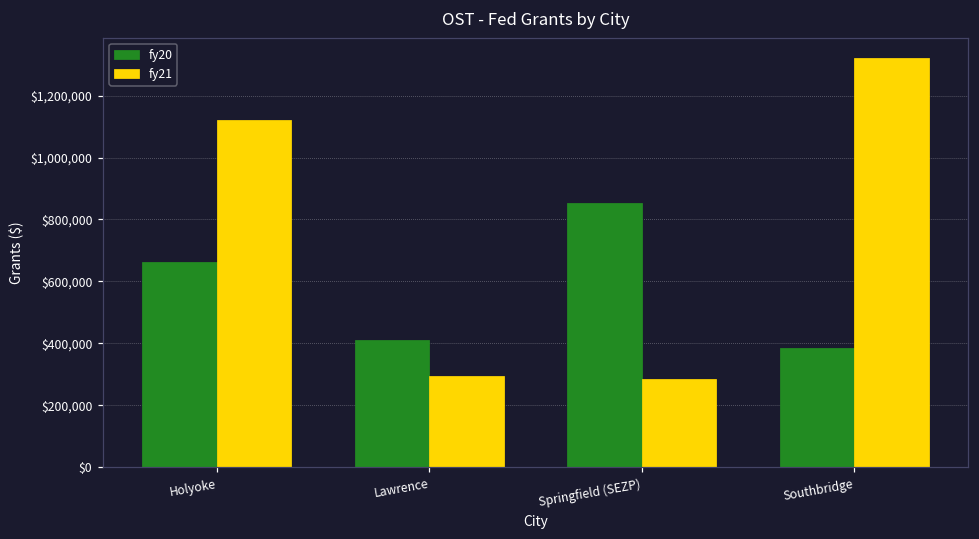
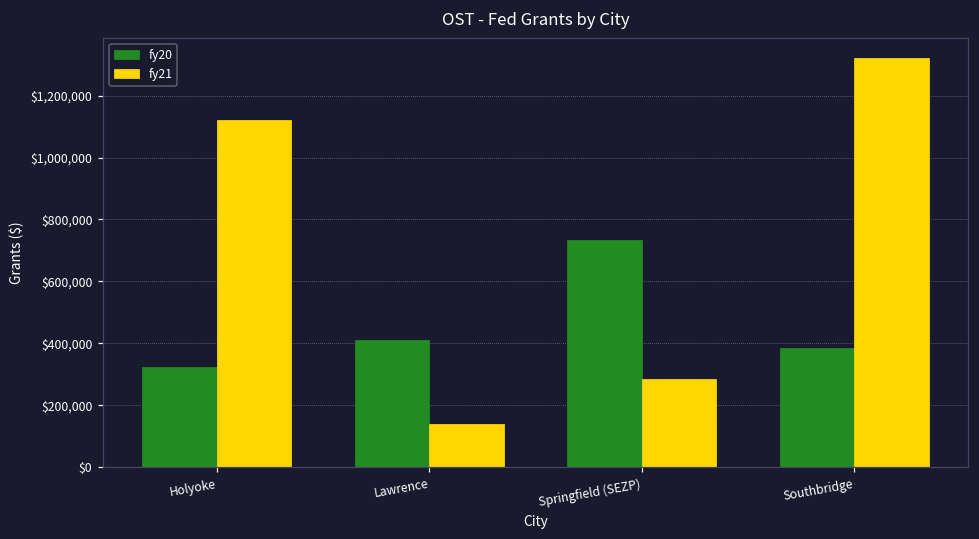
fy20, Holyoke: $660,000 -> $320,000
fy21, Lawrence: $300,000 -> $140,000
fy20, Springfield (SEZP): $850,000 -> $730,000
